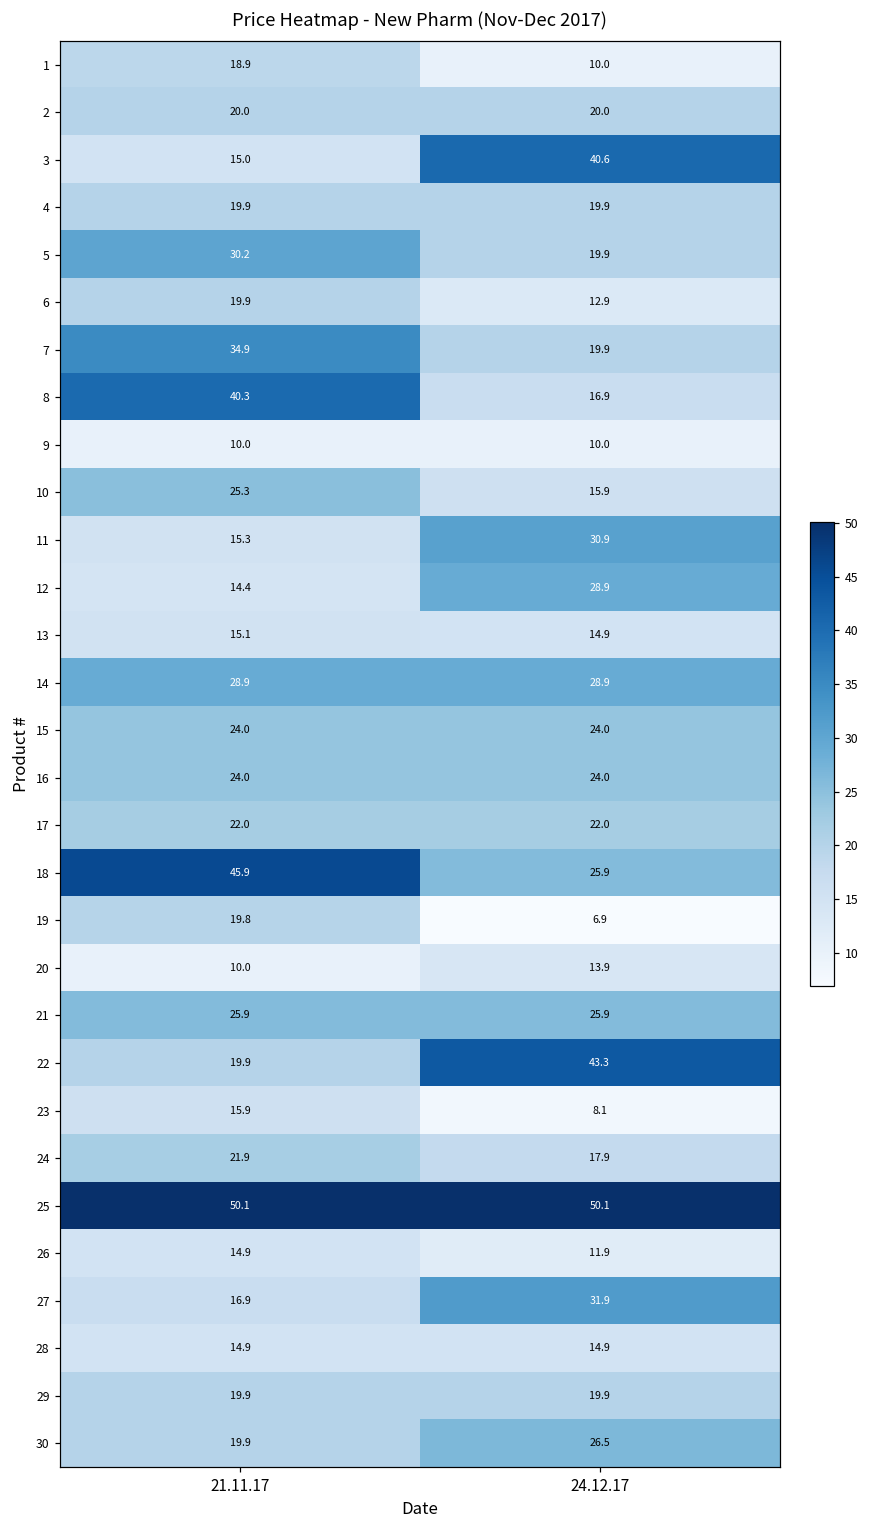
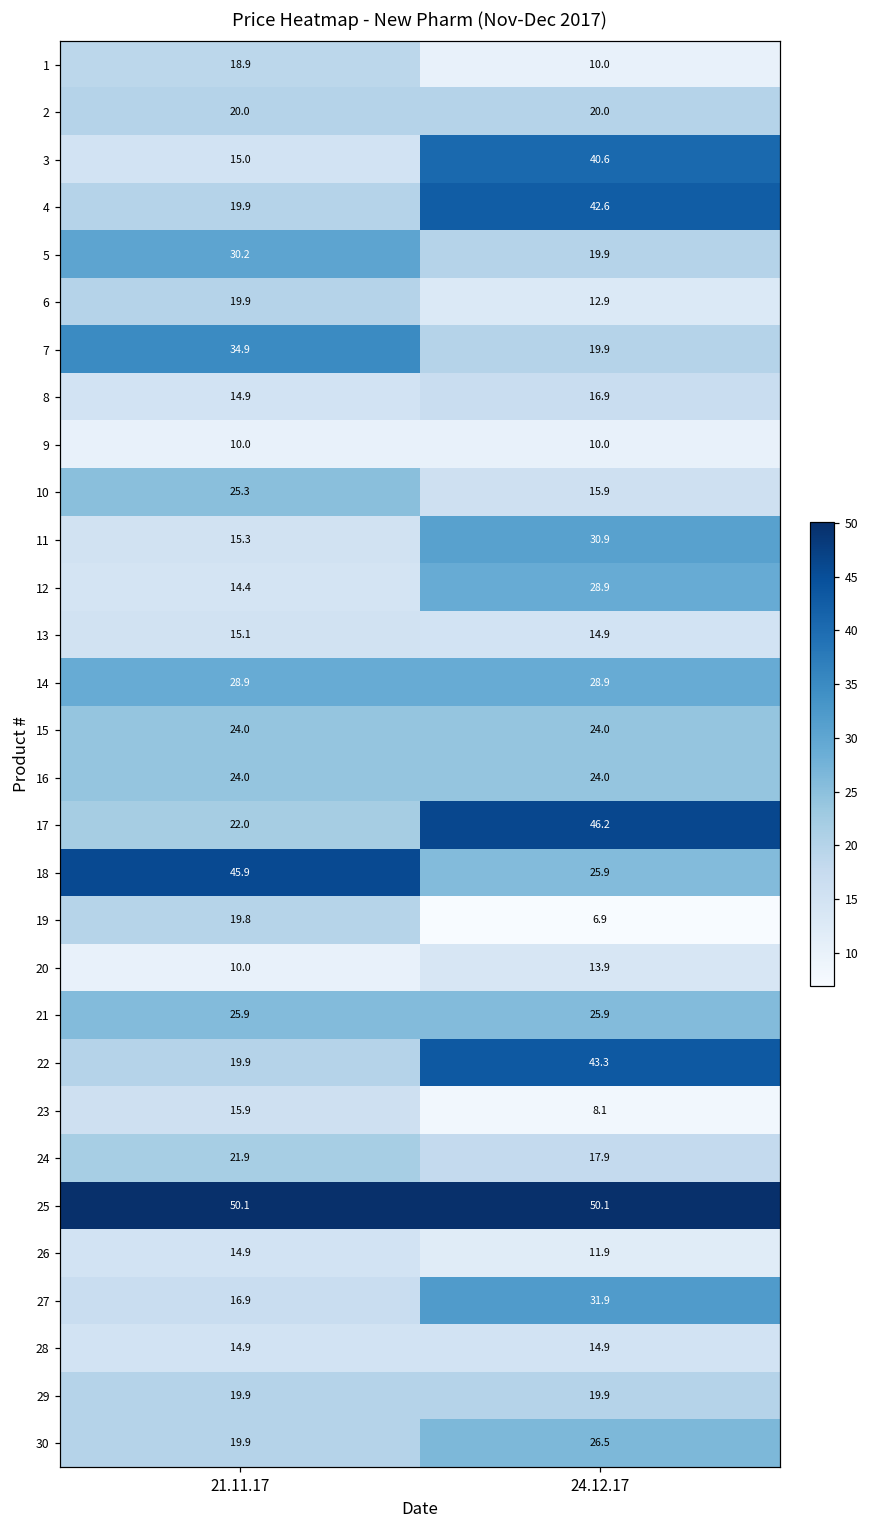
4, 24.12.17: 19.9 -> 42.6
8, 21.11.17: 40.3 -> 14.9
17, 24.12.17: 22.0 -> 46.2
